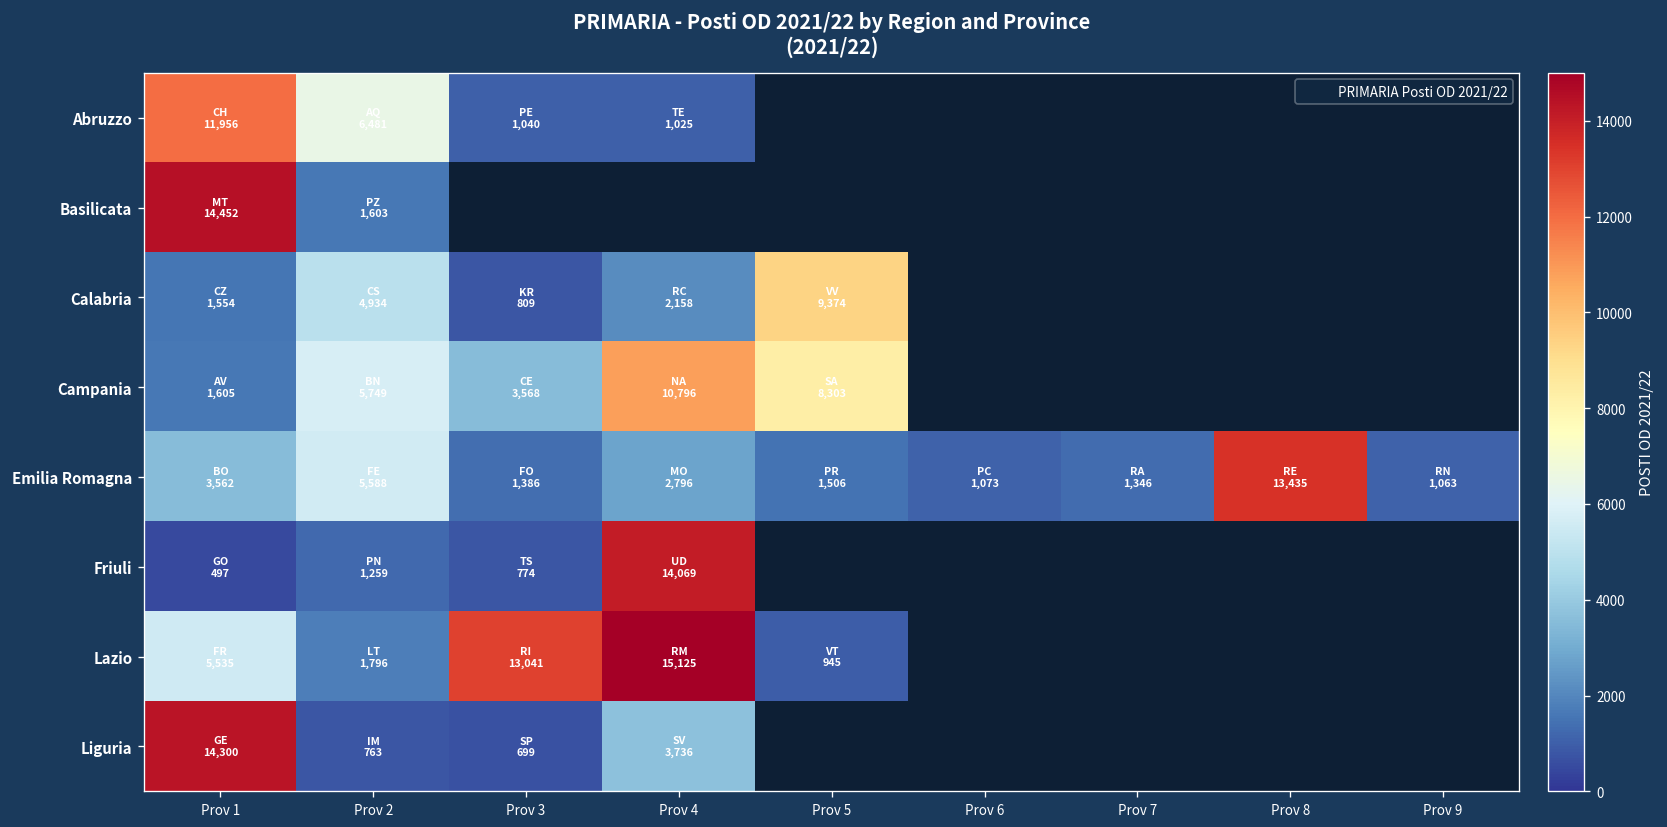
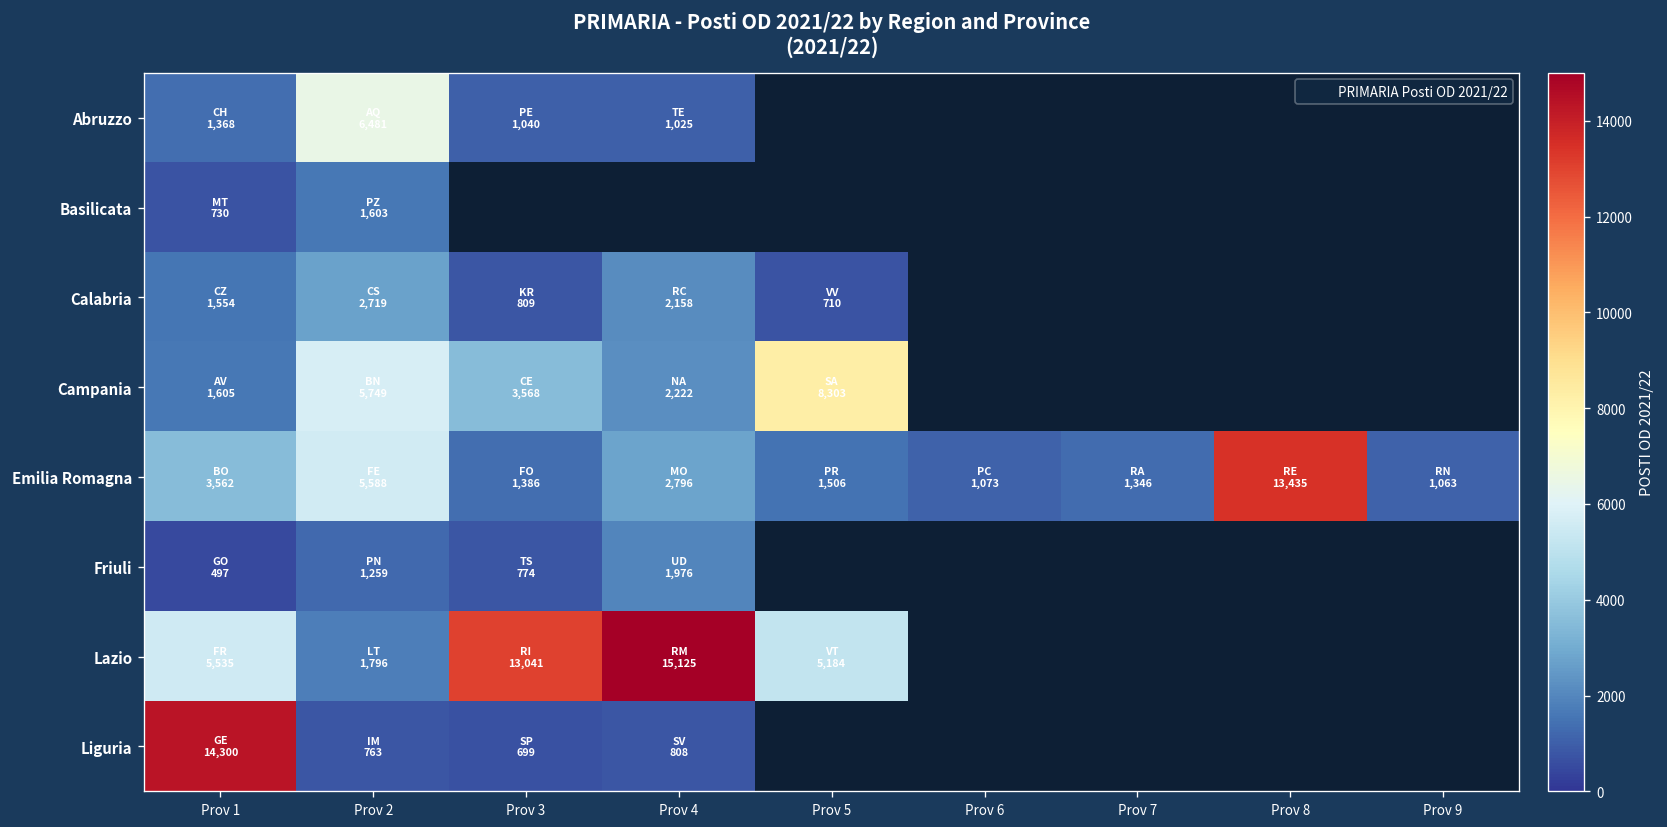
Abruzzo, Prov 1: 11,956 -> 1,368
Basilicata, Prov 1: 14,452 -> 730
Calabria, Prov 2: 4,934 -> 2,719
Calabria, Prov 5: 9,374 -> 710
Campania, Prov 4: 10,796 -> 2,222
Friuli, Prov 4: 14,069 -> 1,976
Lazio, Prov 5: 945 -> 5,184
Liguria, Prov 4: 3,736 -> 808
